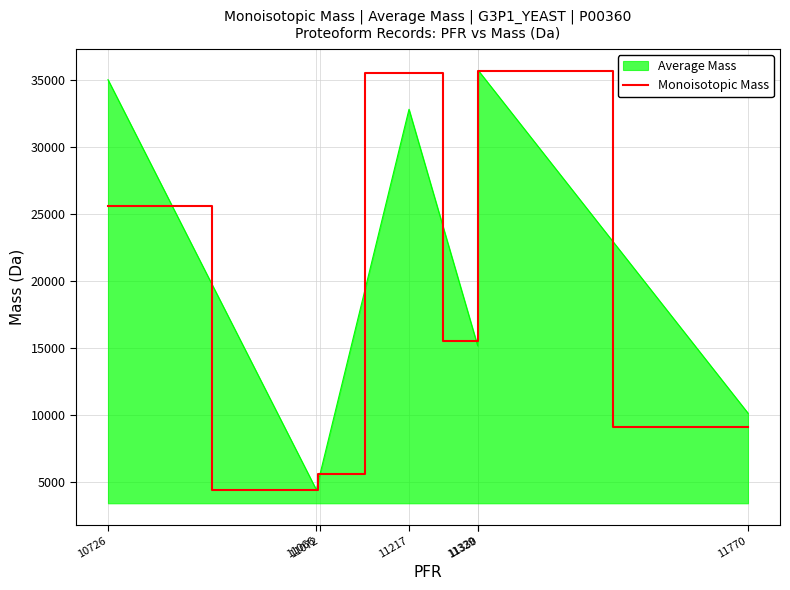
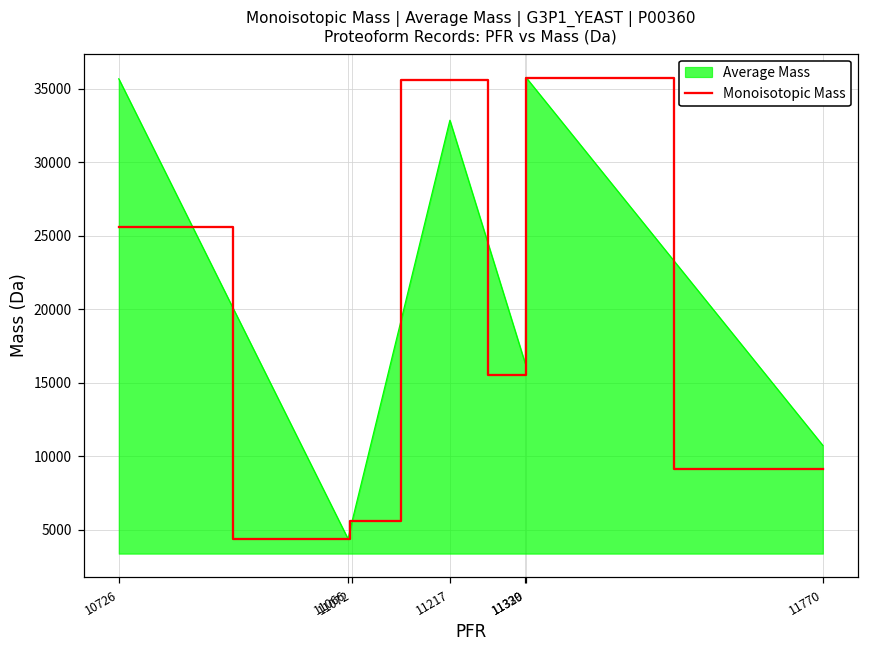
Average Mass, 10726: 35100 -> 35700
Average Mass, 11329: 15200 -> 16300
Average Mass, 11770: 10100 -> 10700
